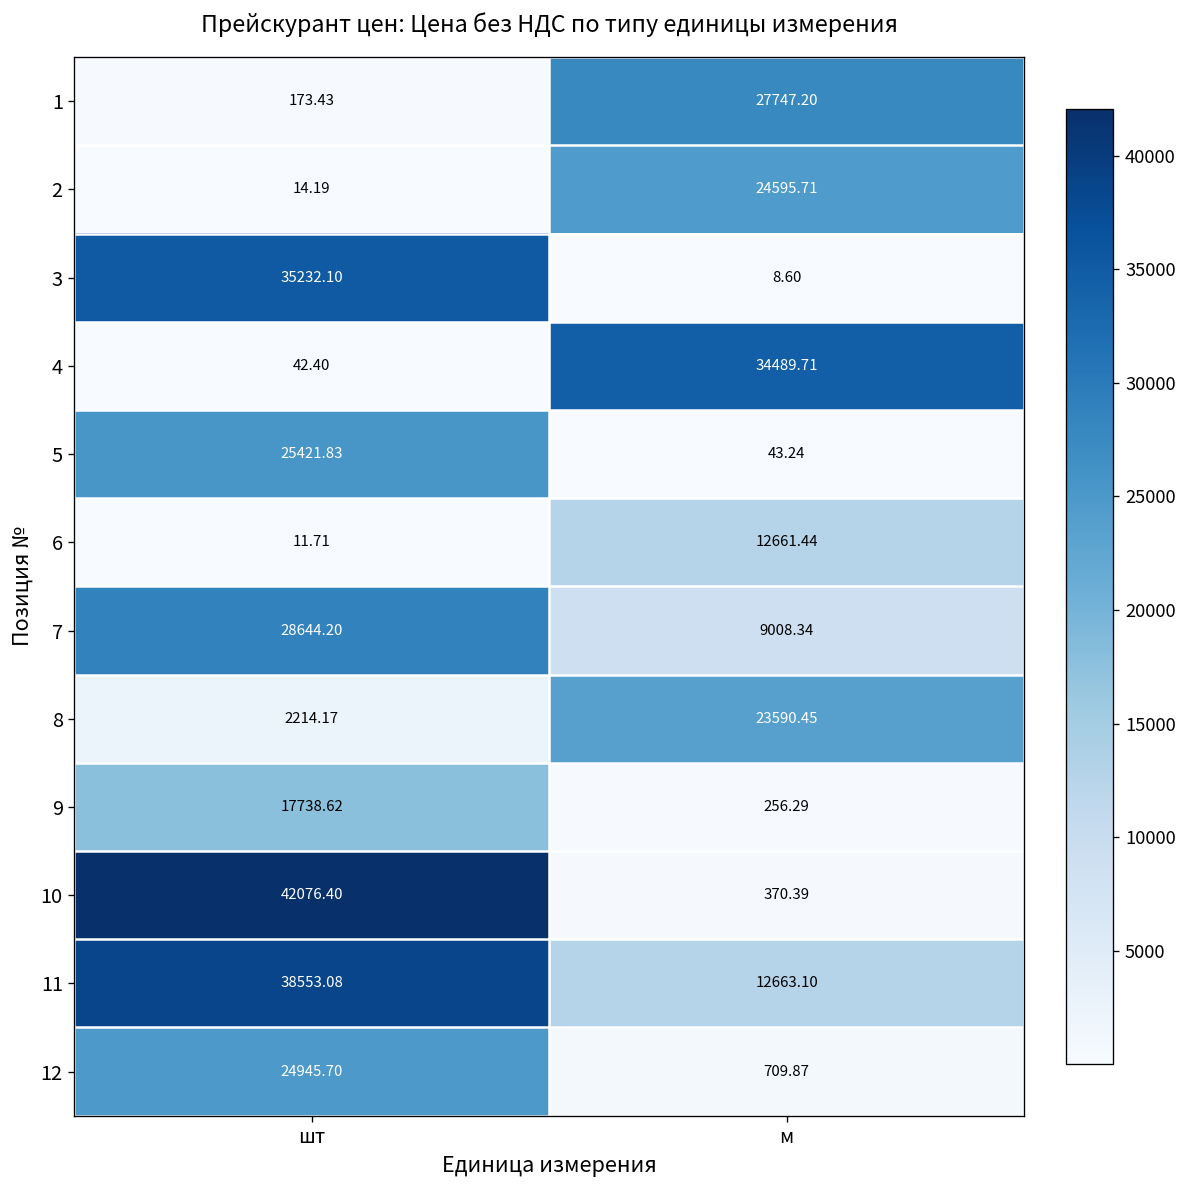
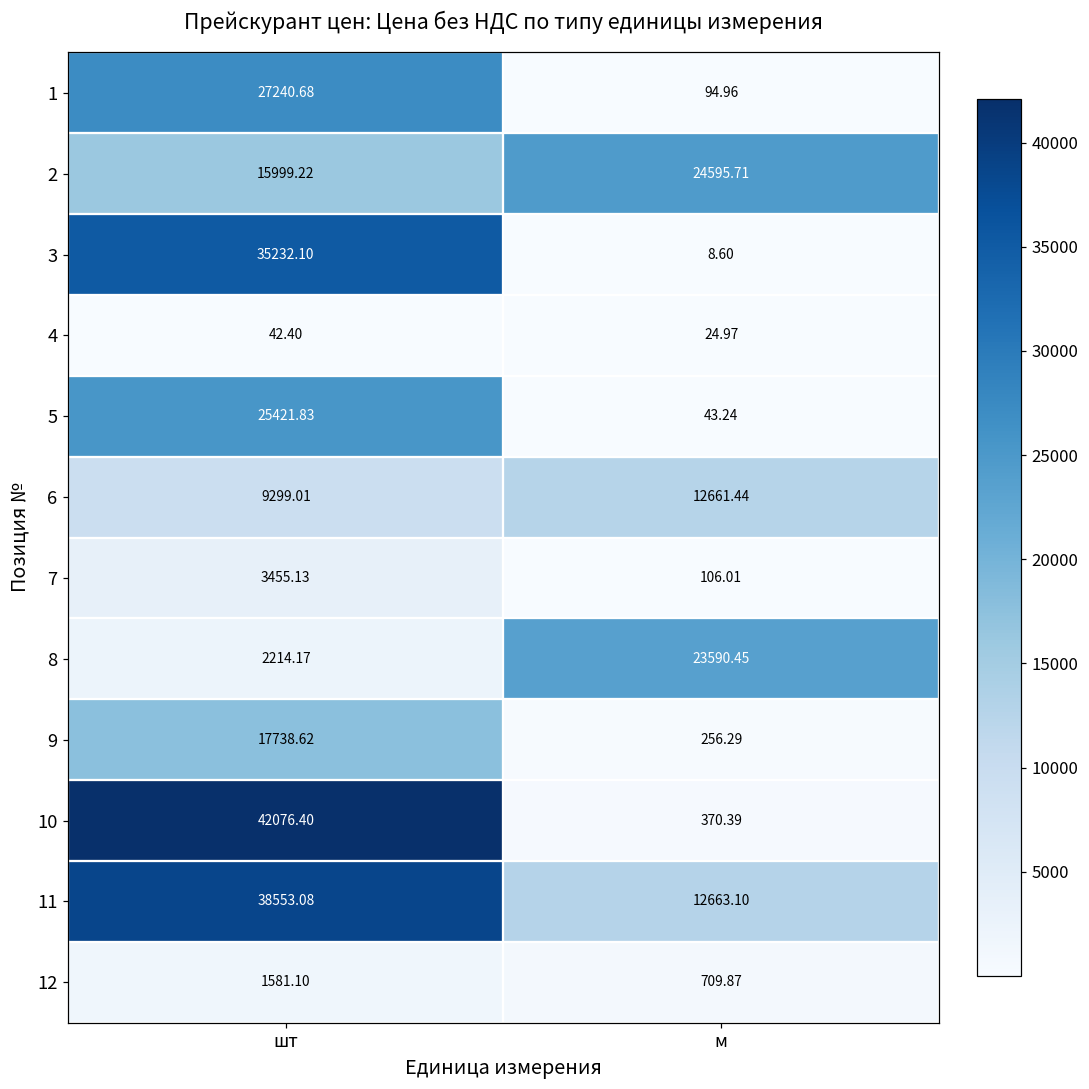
1, шт: 173.43 -> 27240.68
1, м: 27747.20 -> 94.96
2, шт: 14.19 -> 15999.22
4, м: 34489.71 -> 24.97
6, шт: 11.71 -> 9299.01
7, шт: 28644.20 -> 3455.13
7, м: 9008.34 -> 106.01
12, шт: 24945.70 -> 1581.10
